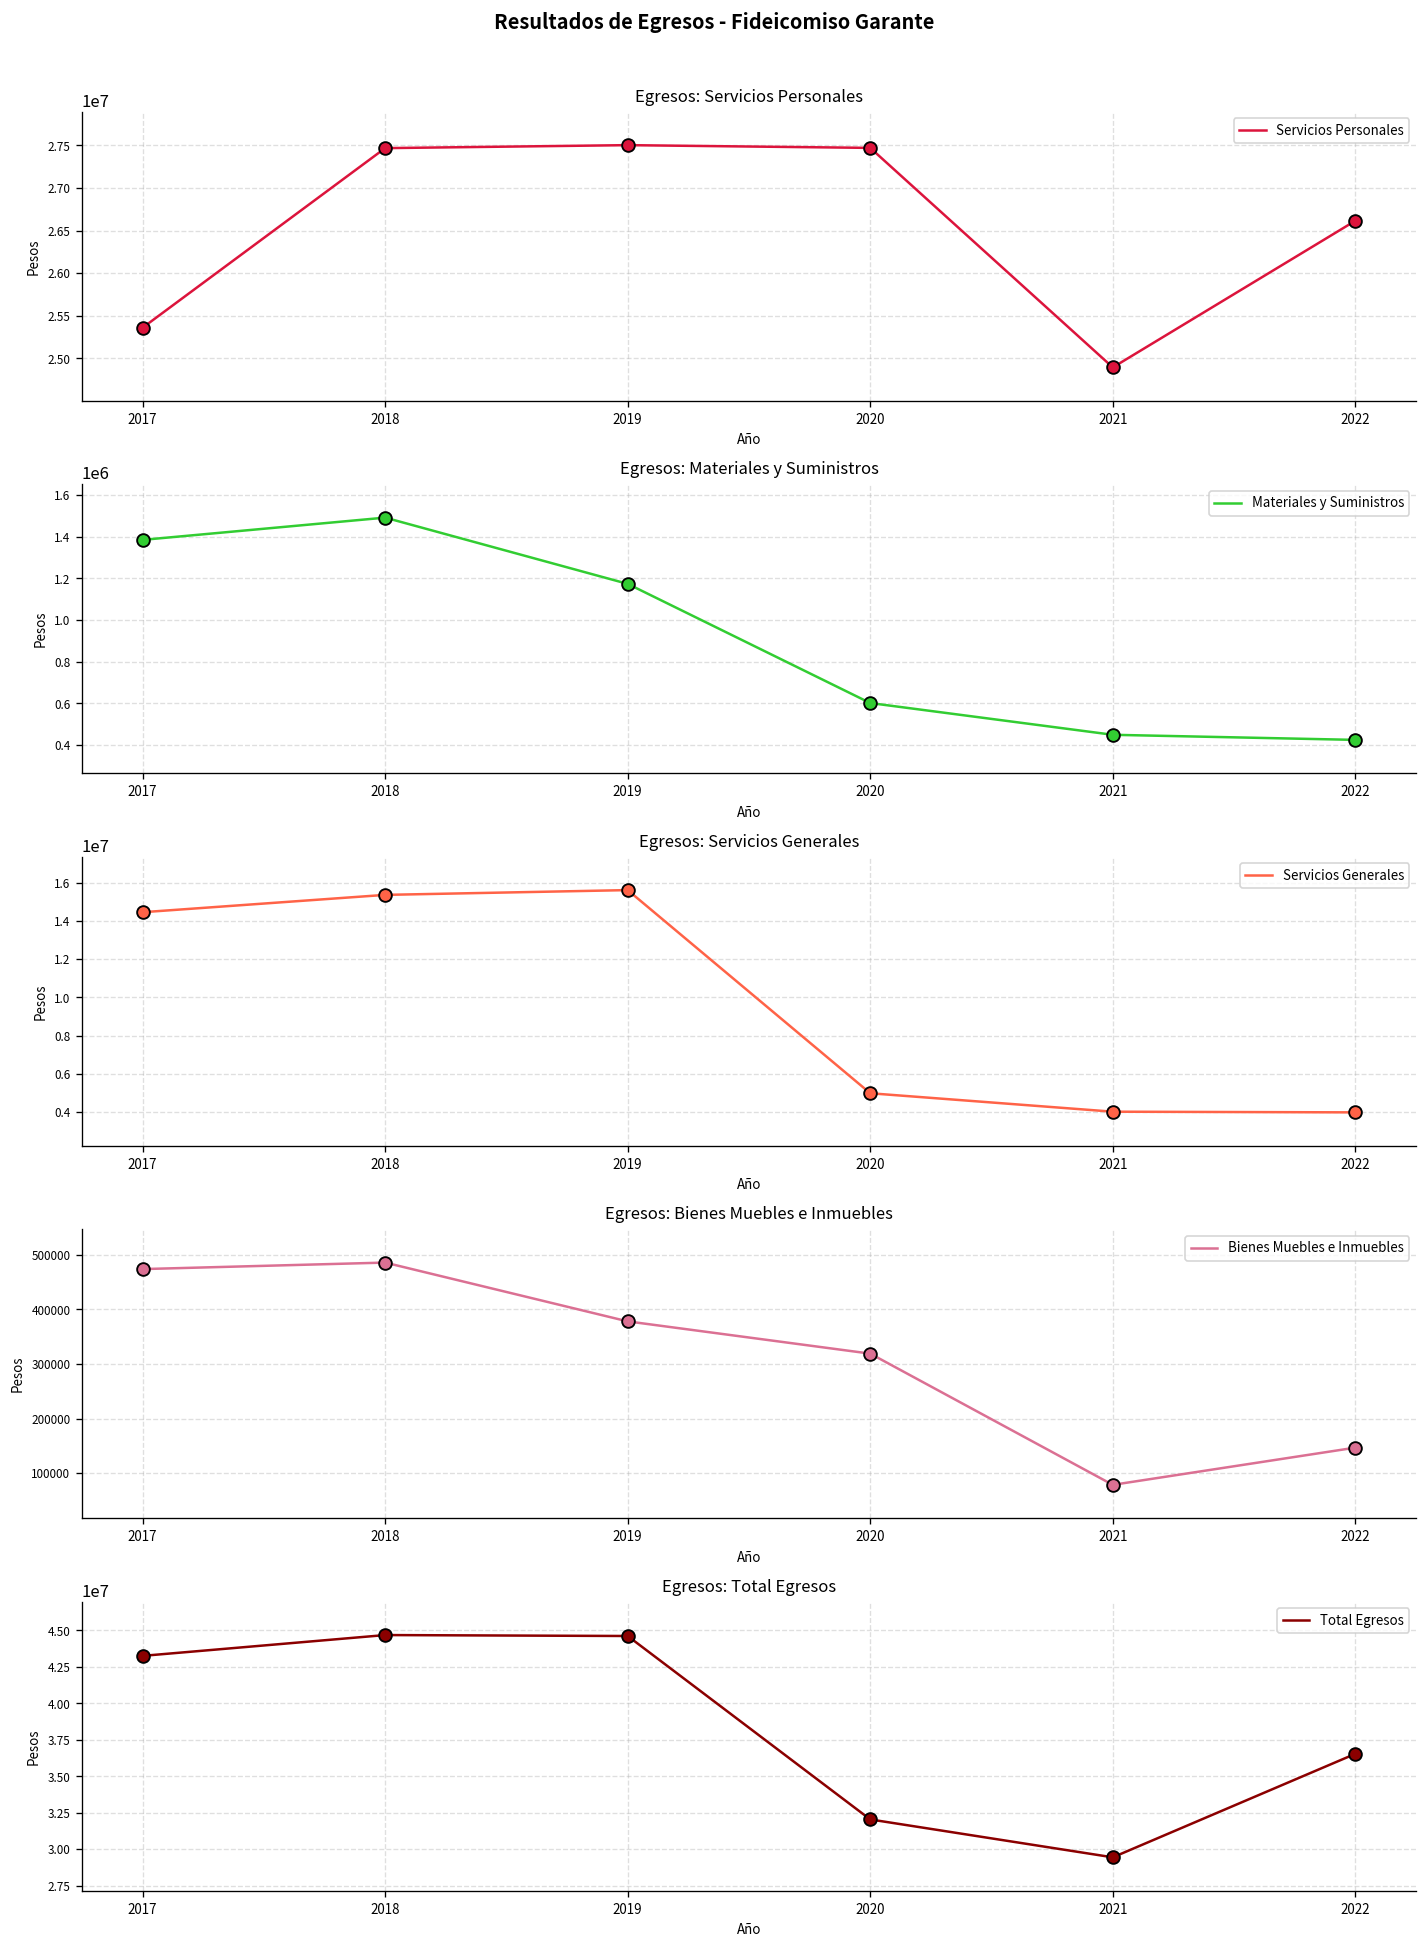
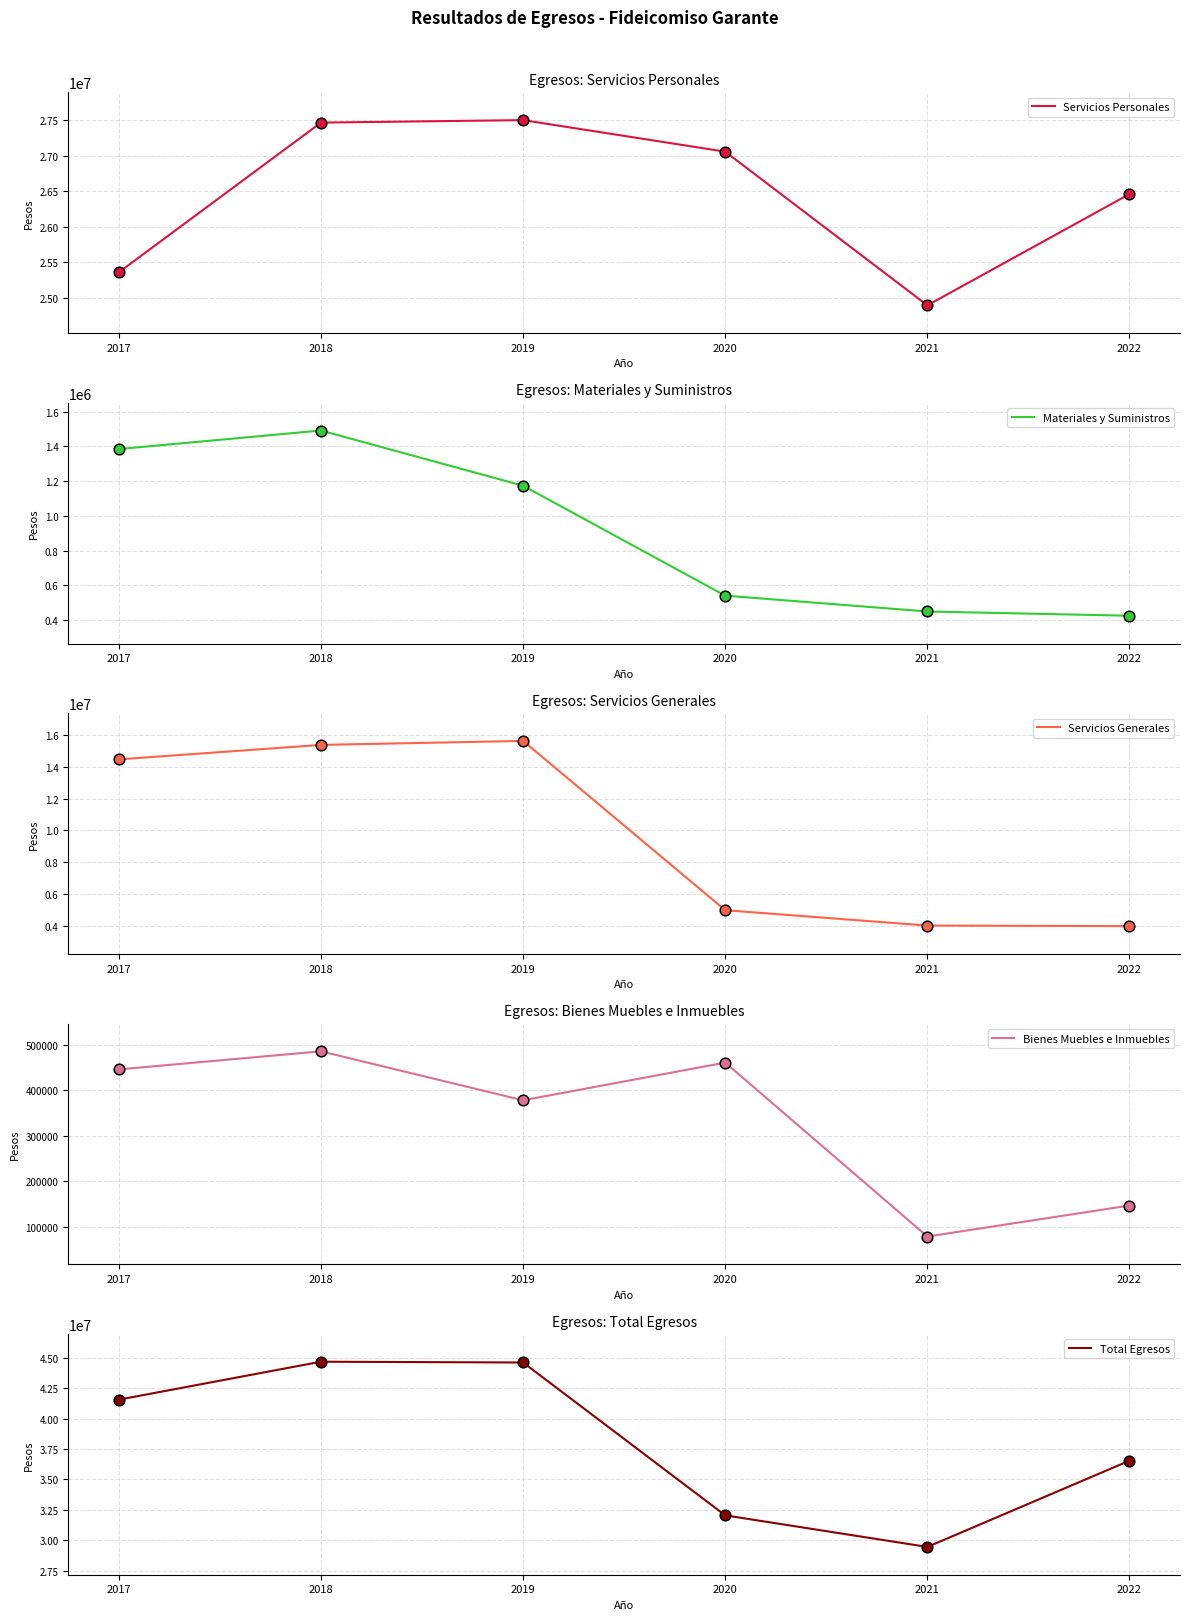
Egresos: Servicios Personales, 2020: 27500000 -> 27100000
Egresos: Servicios Personales, 2022: 26600000 -> 26500000
Egresos: Materiales y Suministros, 2020: 600000 -> 540000
Egresos: Bienes Muebles e Inmuebles, 2017: 470000 -> 450000
Egresos: Bienes Muebles e Inmuebles, 2020: 320000 -> 460000
Egresos: Total Egresos, 2017: 43300000 -> 41600000
